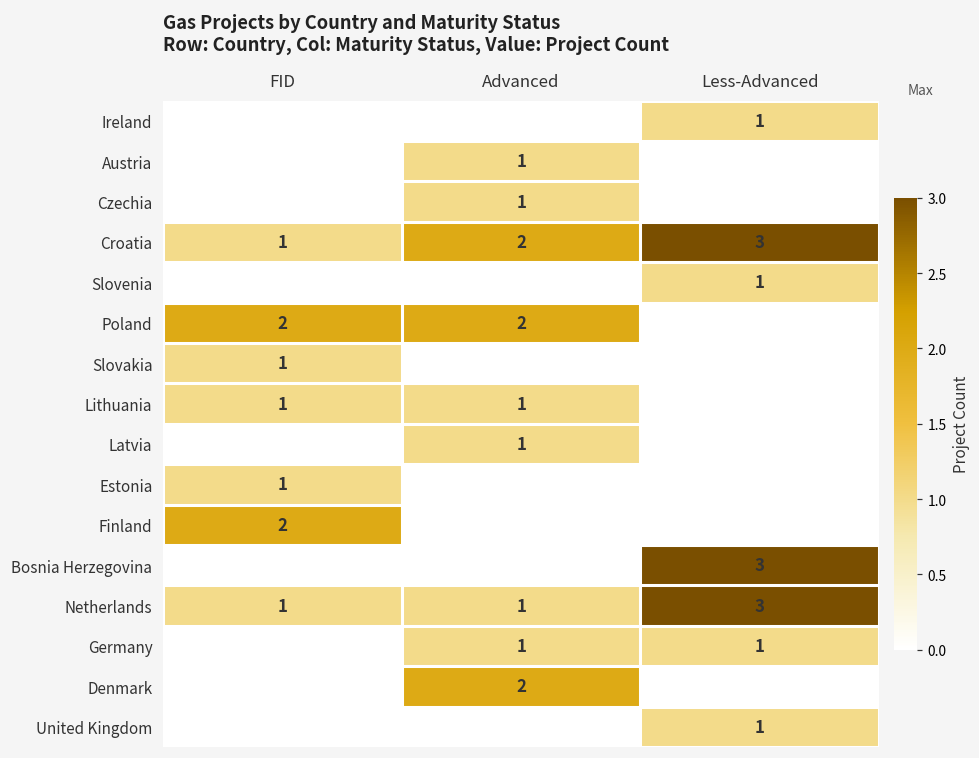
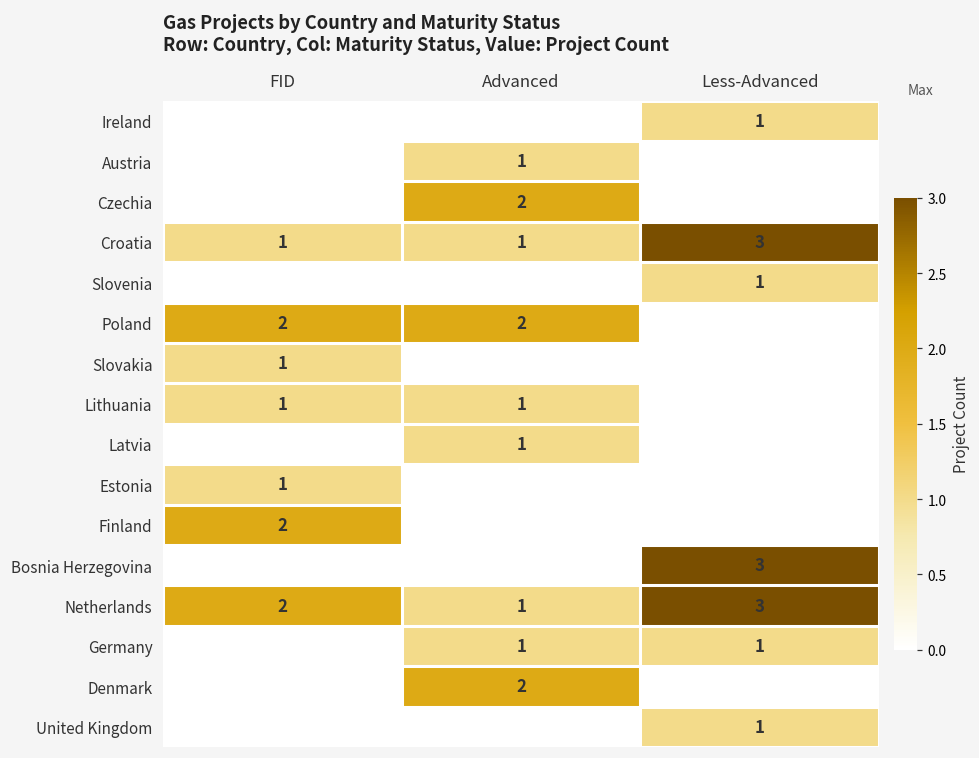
Czechia, Advanced: 1 -> 2
Croatia, Advanced: 2 -> 1
Netherlands, FID: 1 -> 2
